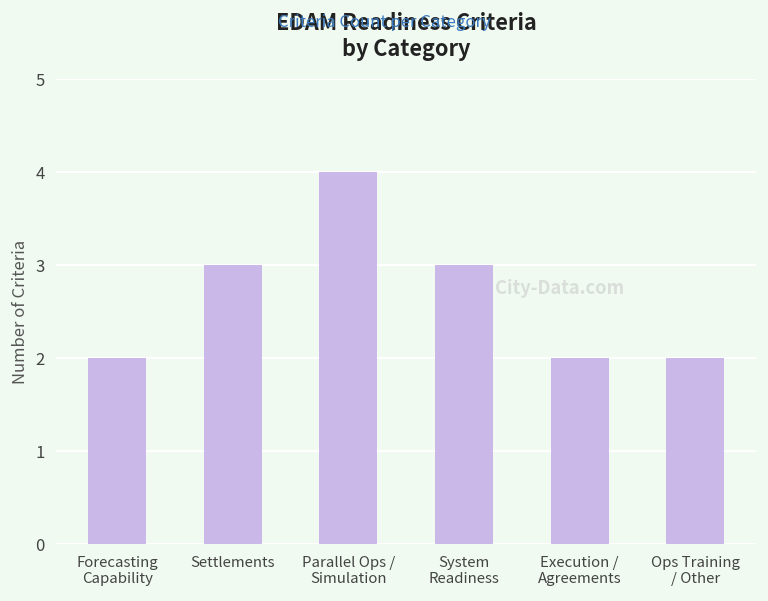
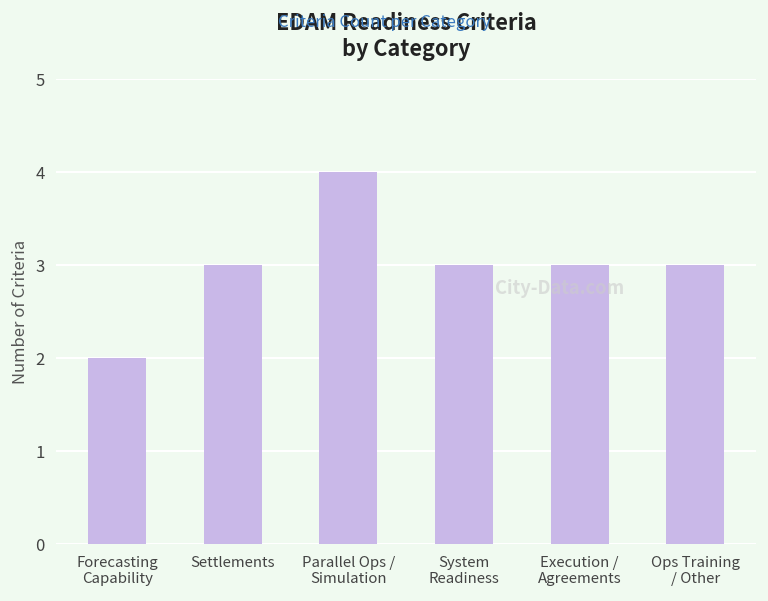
Execution / Agreements: 2 -> 3
Ops Training / Other: 2 -> 3
